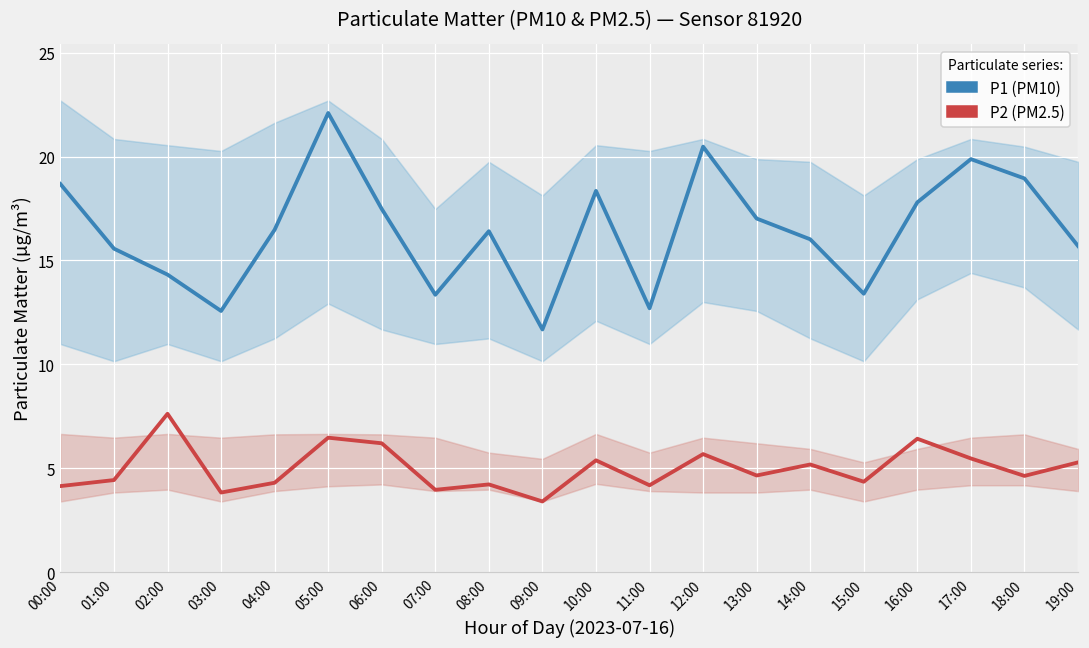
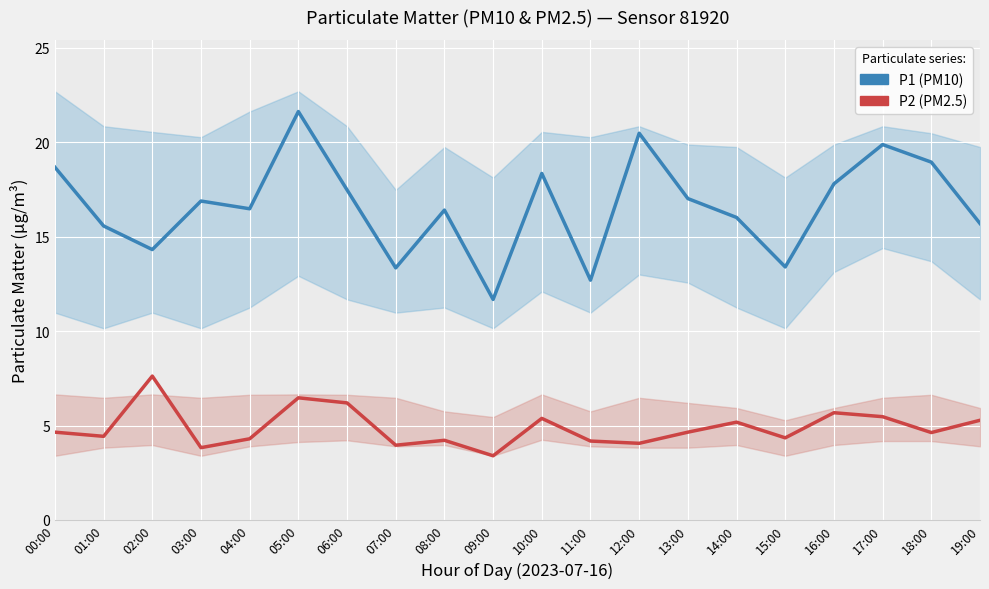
P2 (PM2.5), 00:00: 4.1 -> 4.7
P1 (PM10), 03:00: 12.6 -> 16.9
P1 (PM10), 05:00: 22.1 -> 21.6
P2 (PM2.5), 12:00: 5.7 -> 4.1
P2 (PM2.5), 16:00: 6.4 -> 5.7
